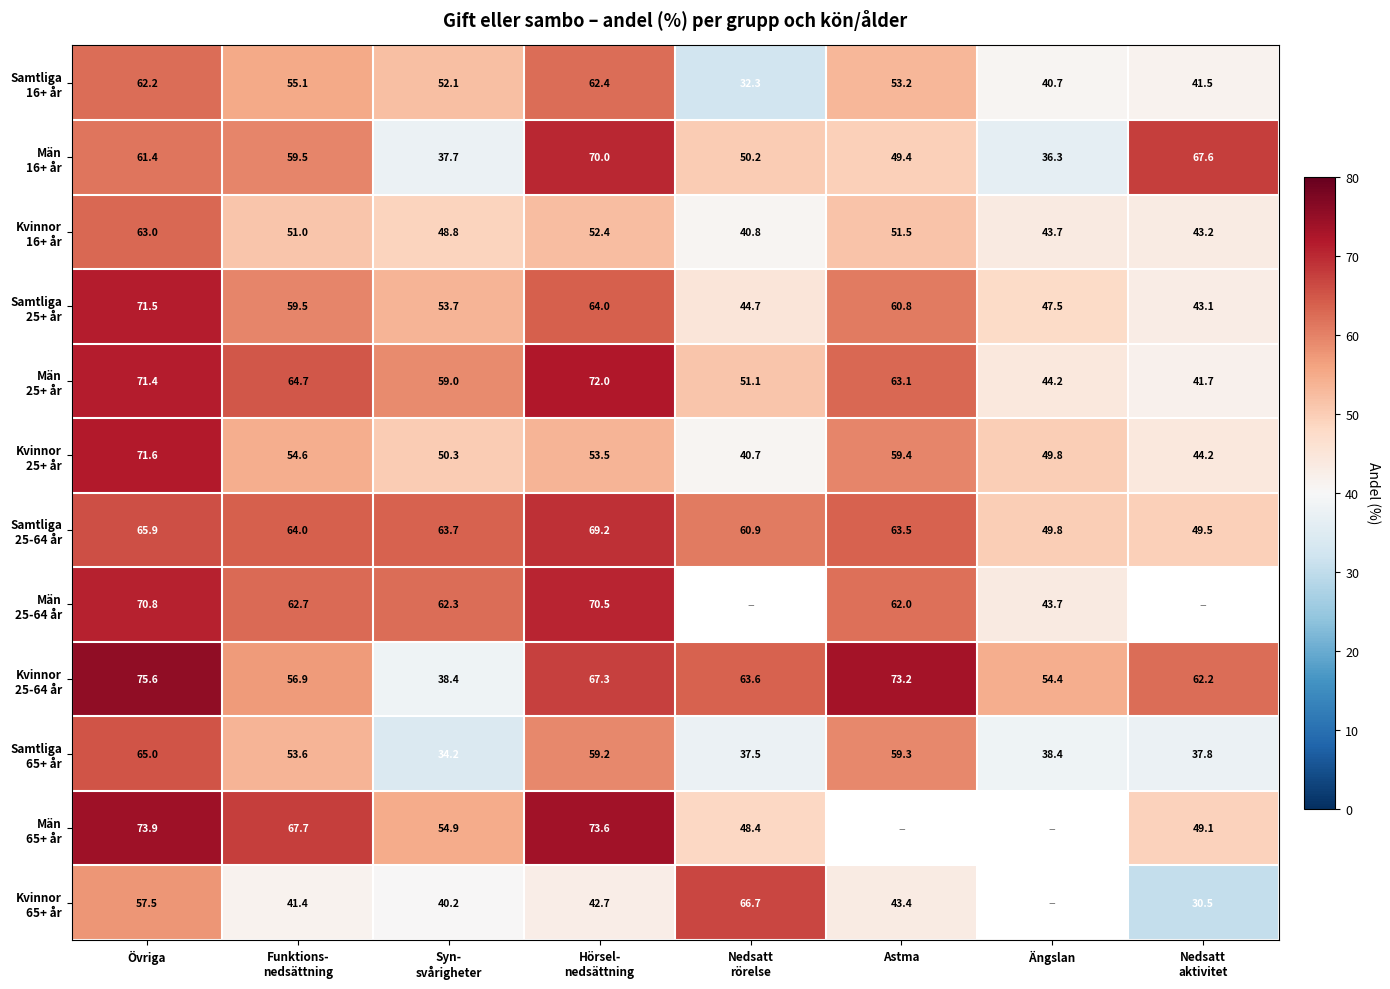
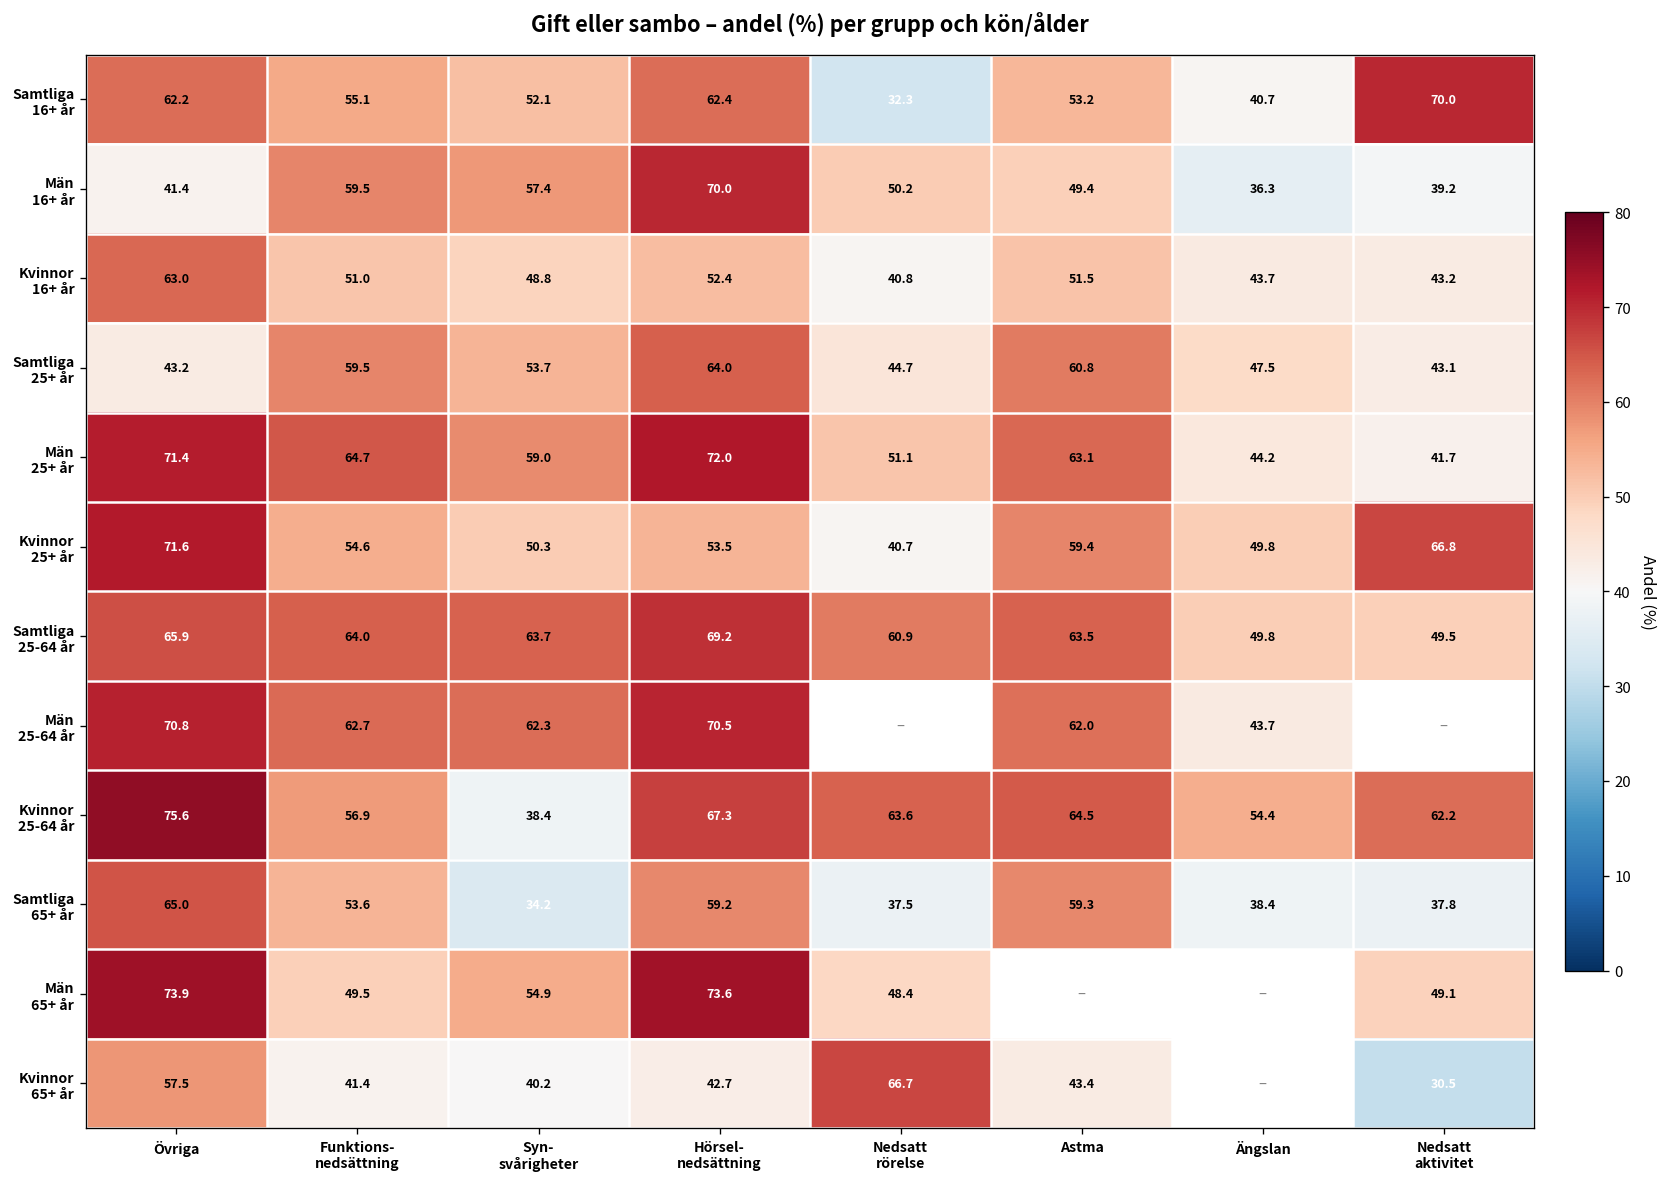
Samtliga 16+ år, Nedsatt aktivitet: 41.5 -> 70.0
Män 16+ år, Övriga: 61.4 -> 41.4
Män 16+ år, Syn- svårigheter: 37.7 -> 57.4
Män 16+ år, Nedsatt aktivitet: 67.6 -> 39.2
Samtliga 25+ år, Övriga: 71.5 -> 43.2
Kvinnor 25+ år, Nedsatt aktivitet: 44.2 -> 66.8
Kvinnor 25-64 år, Astma: 73.2 -> 64.5
Män 65+ år, Funktions- nedsättning: 67.7 -> 49.5
